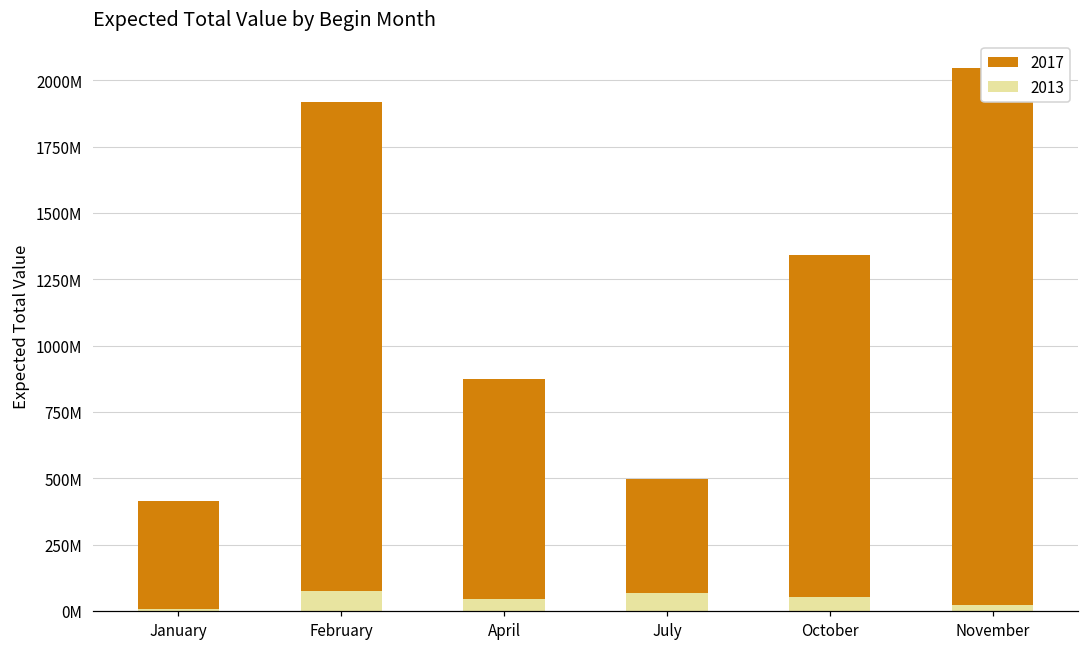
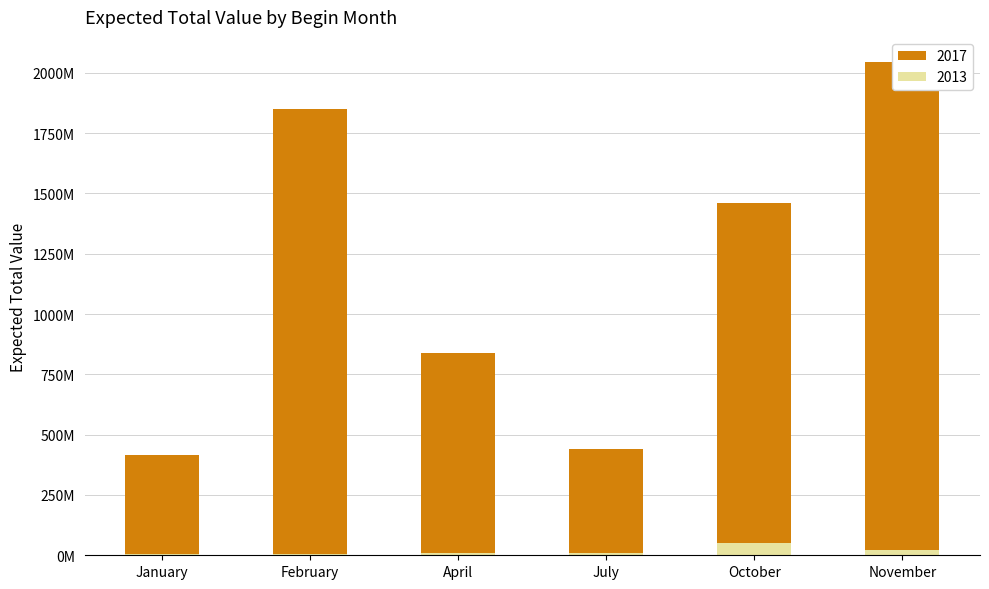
2013, February: 70000000 -> 10000000
2013, April: 40000000 -> 10000000
2013, July: 70000000 -> 10000000
2017, October: 1290000000 -> 1410000000
